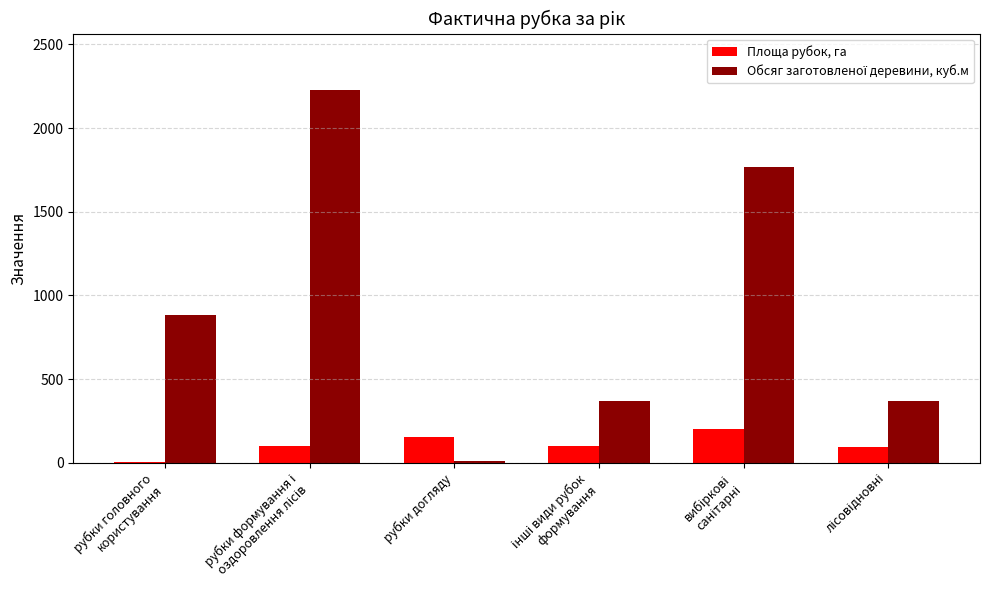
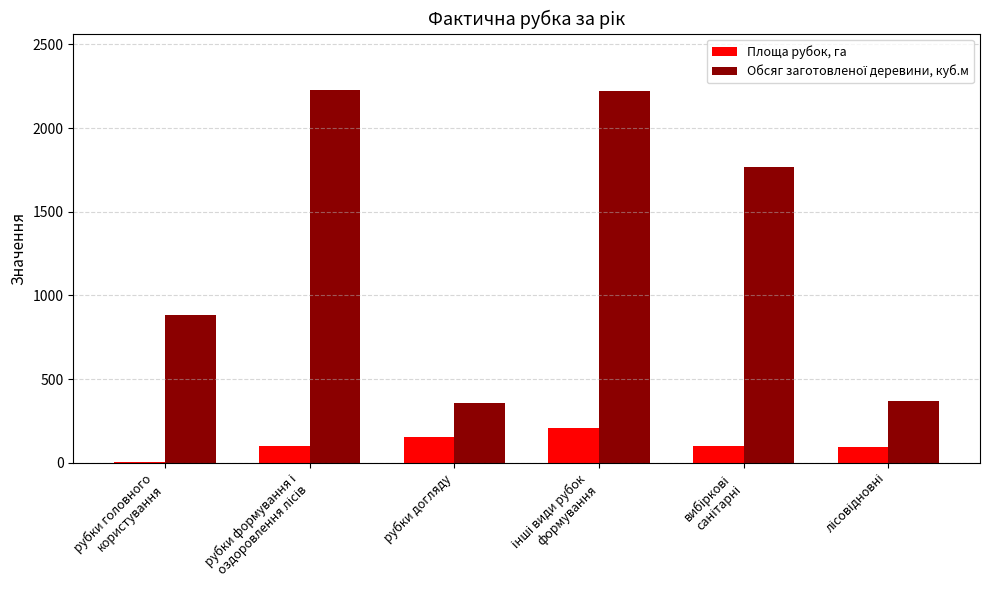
Обсяг заготовленої деревини, куб.м, рубки догляду: 10 -> 360
Площа рубок, га, інші види рубок формування: 100 -> 210
Обсяг заготовленої деревини, куб.м, інші види рубок формування: 370 -> 2220
Площа рубок, га, вибіркові санітарні: 200 -> 100
